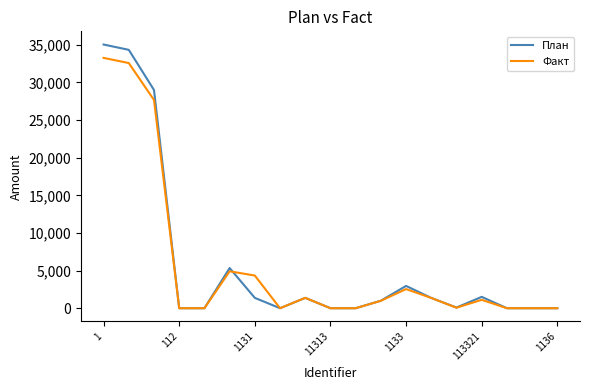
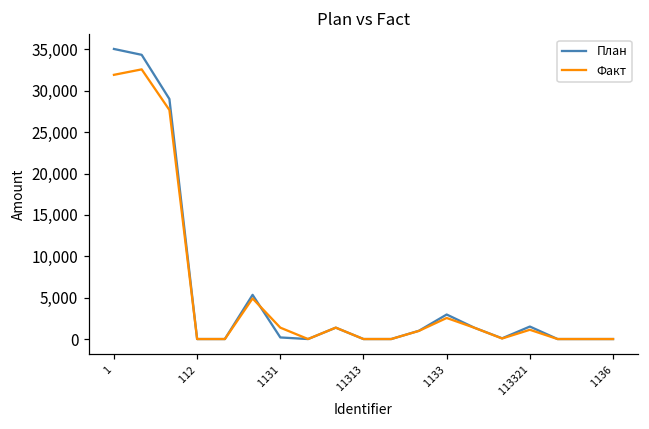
Факт, 1: 33,000 -> 32,000
План, 1131: 1,000 -> 0
Факт, 1131: 4,000 -> 1,000
